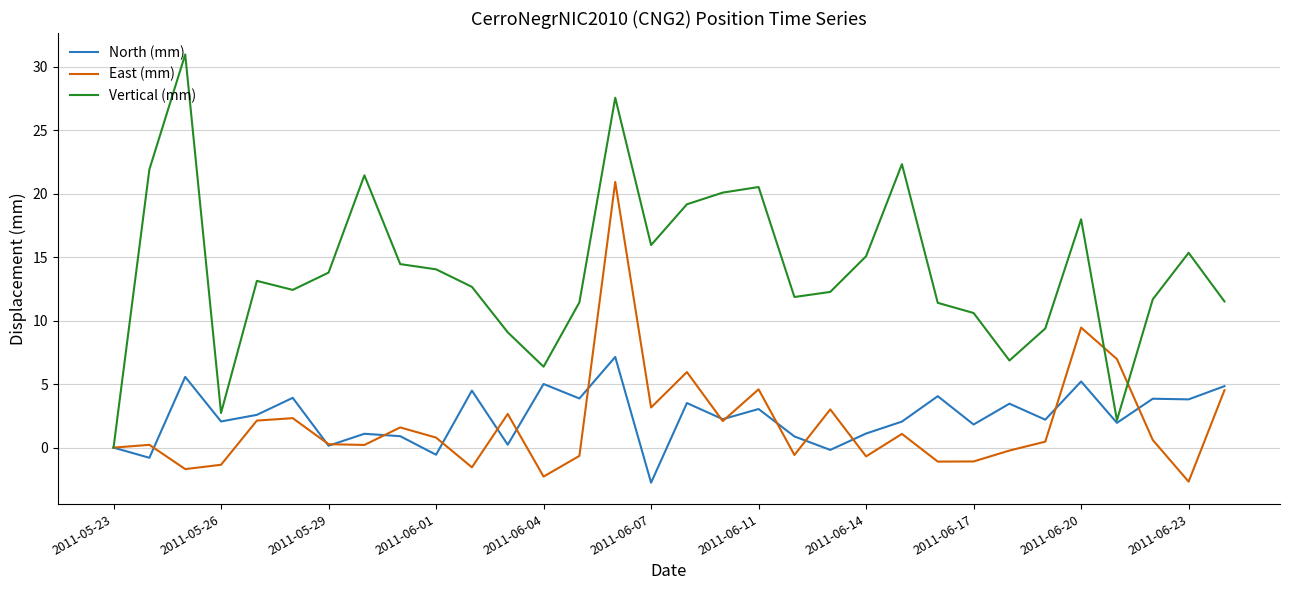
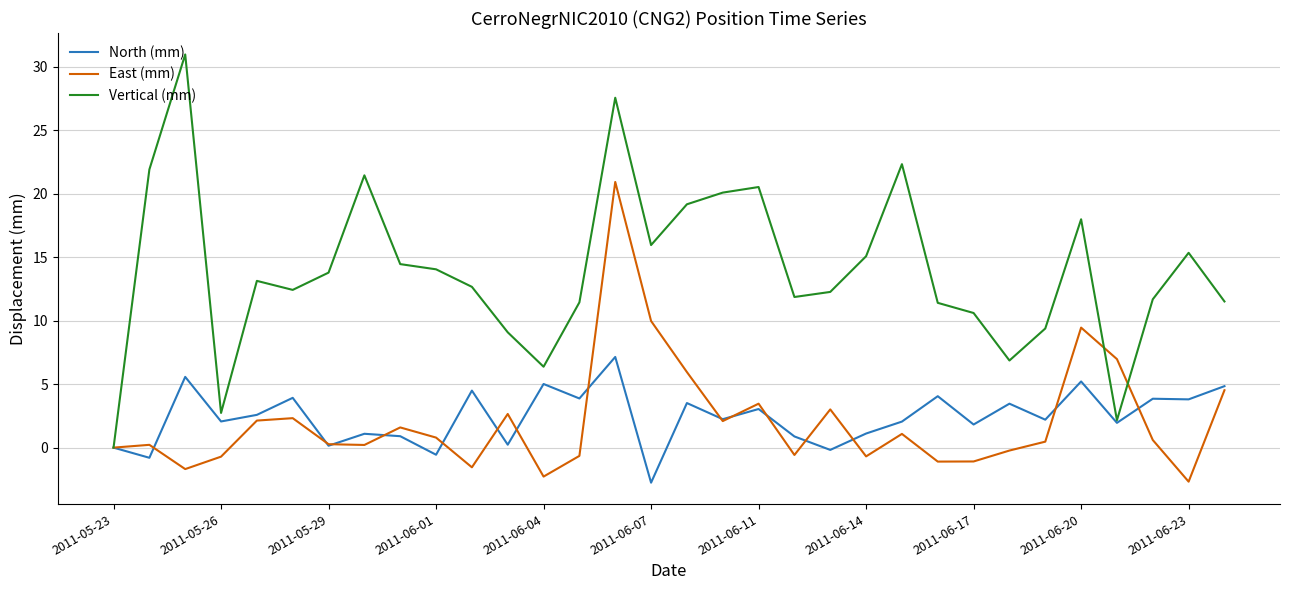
East (mm), 2011-05-26: -1.4 -> -0.7
East (mm), 2011-06-07: 3.2 -> 10.0
East (mm), 2011-06-11: 4.6 -> 3.5
